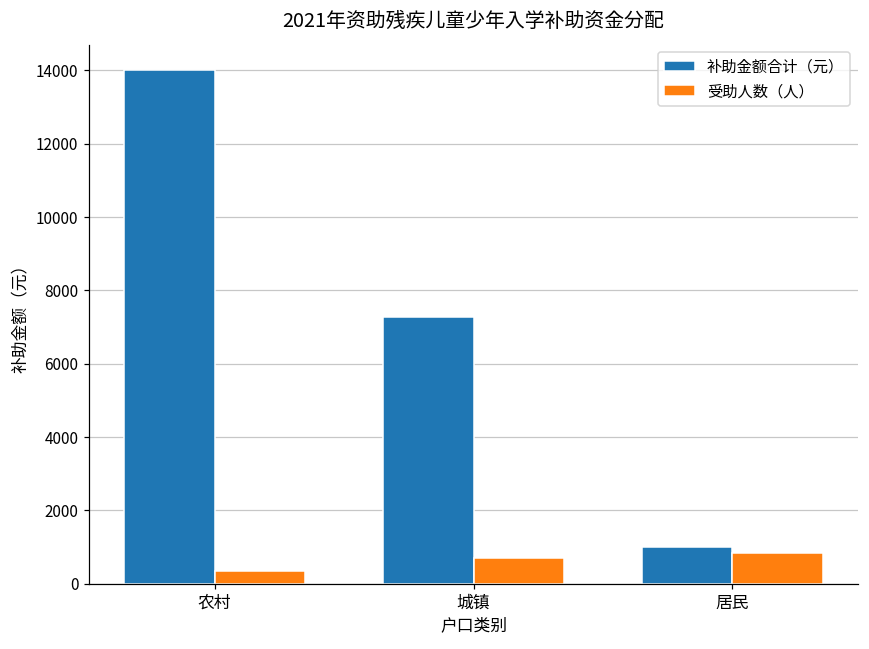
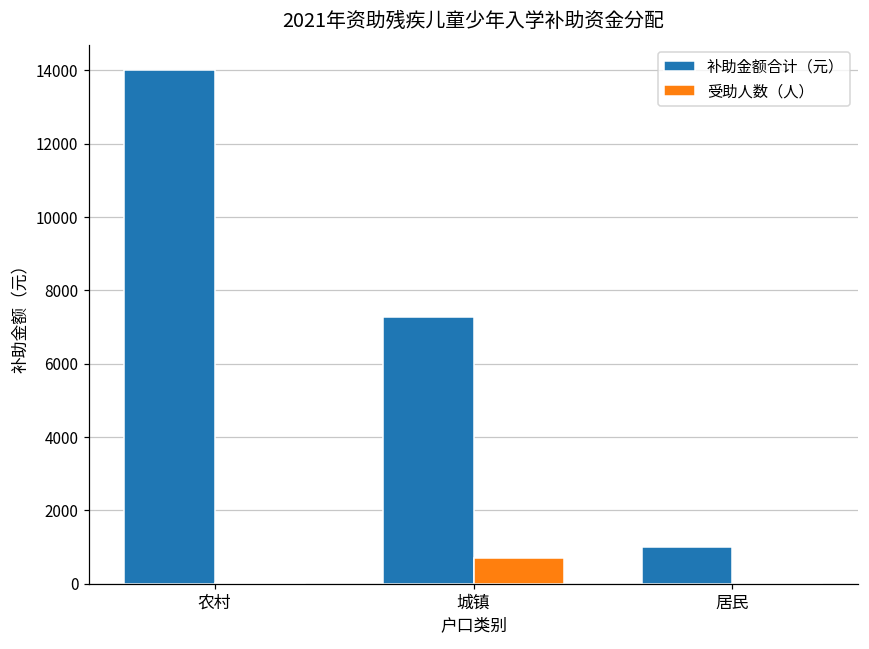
受助人数（人）, 农村: 400 -> 0
受助人数（人）, 居民: 800 -> 0
